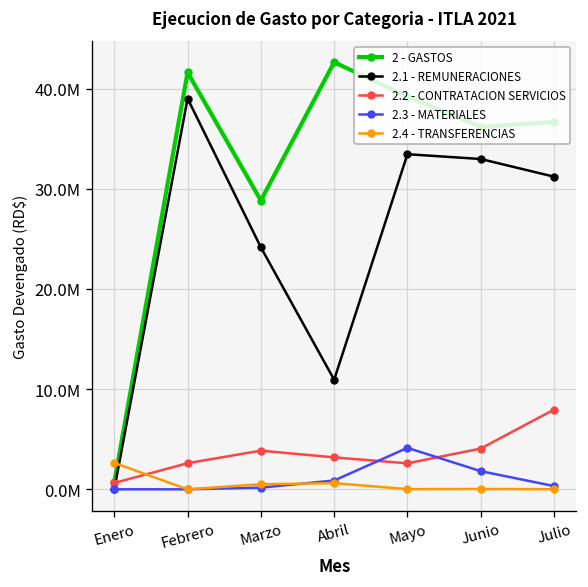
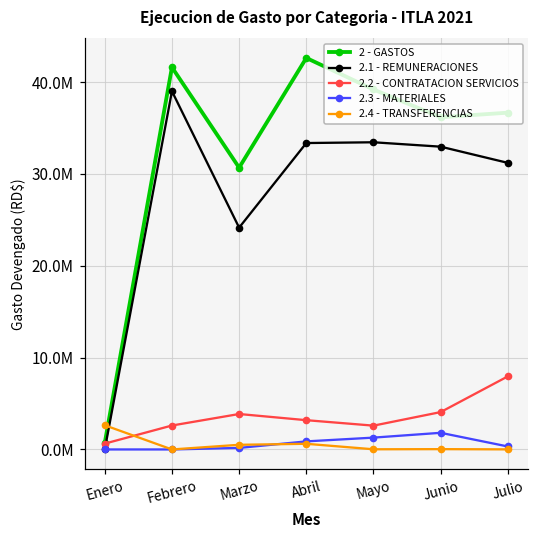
2 - GASTOS, Marzo: 29000000 -> 31000000
2.1 - REMUNERACIONES, Abril: 11000000 -> 33000000
2.3 - MATERIALES, Mayo: 4000000 -> 1000000
